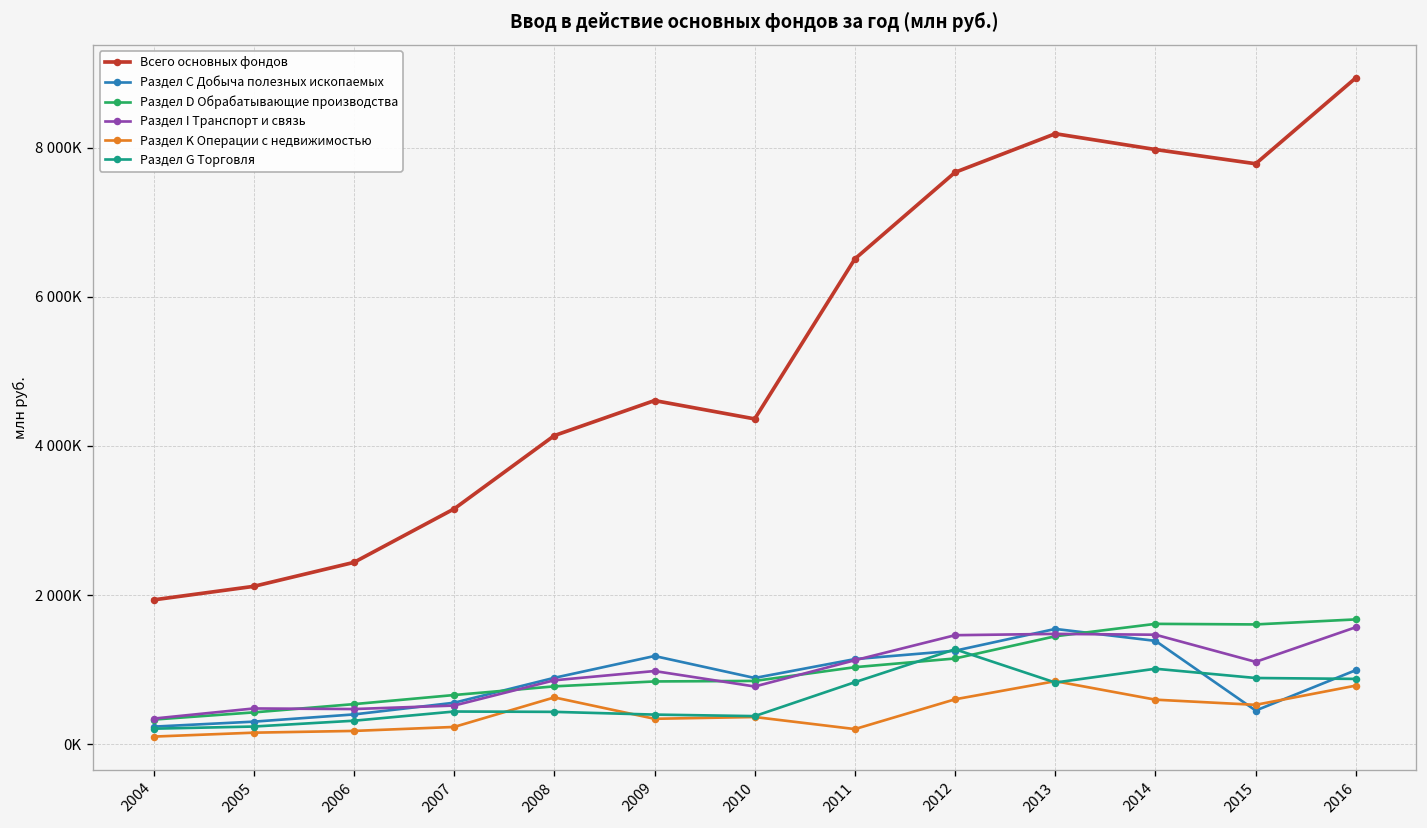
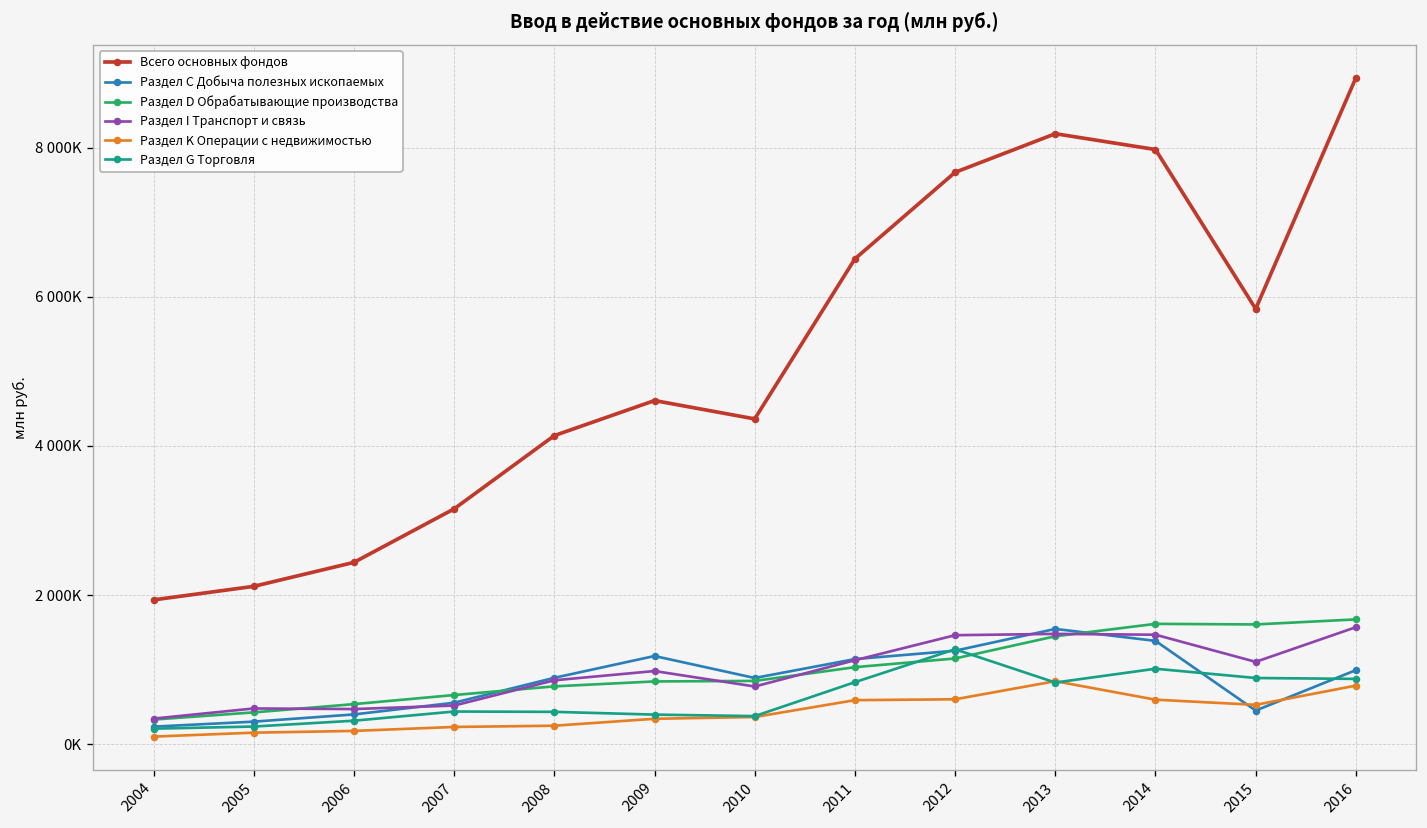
Раздел K Операции с недвижимостью, 2008: 600000 -> 200000
Раздел K Операции с недвижимостью, 2011: 200000 -> 600000
Всего основных фондов, 2015: 7800000 -> 5800000
